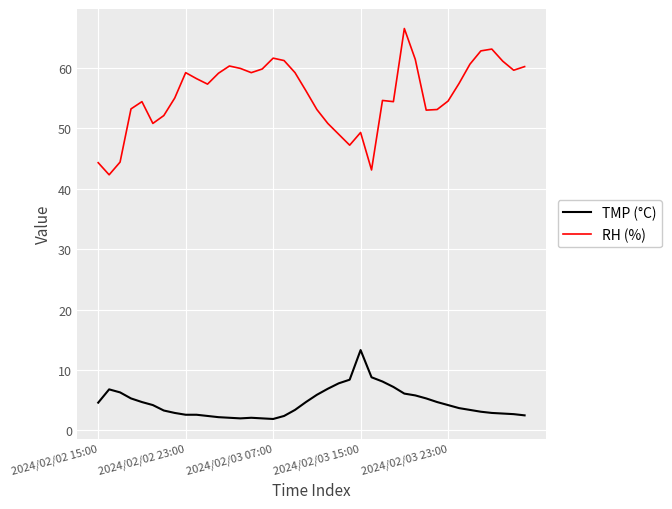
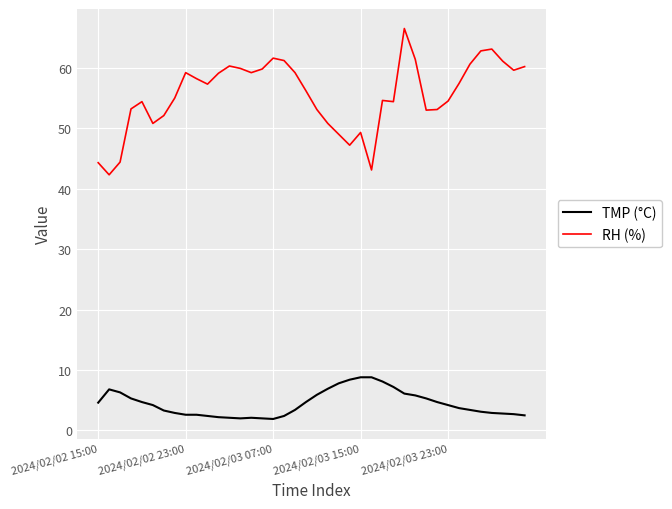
TMP (°C), 2024/02/03 15:00: 13 -> 9
